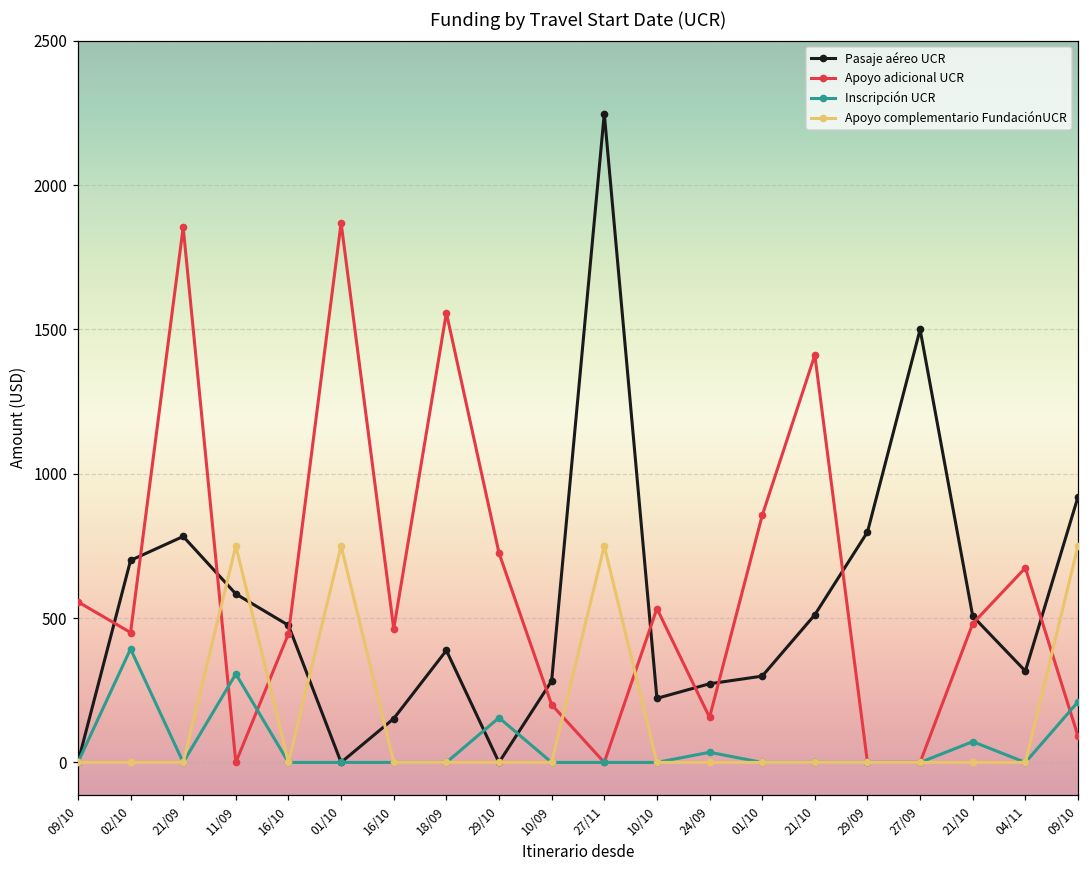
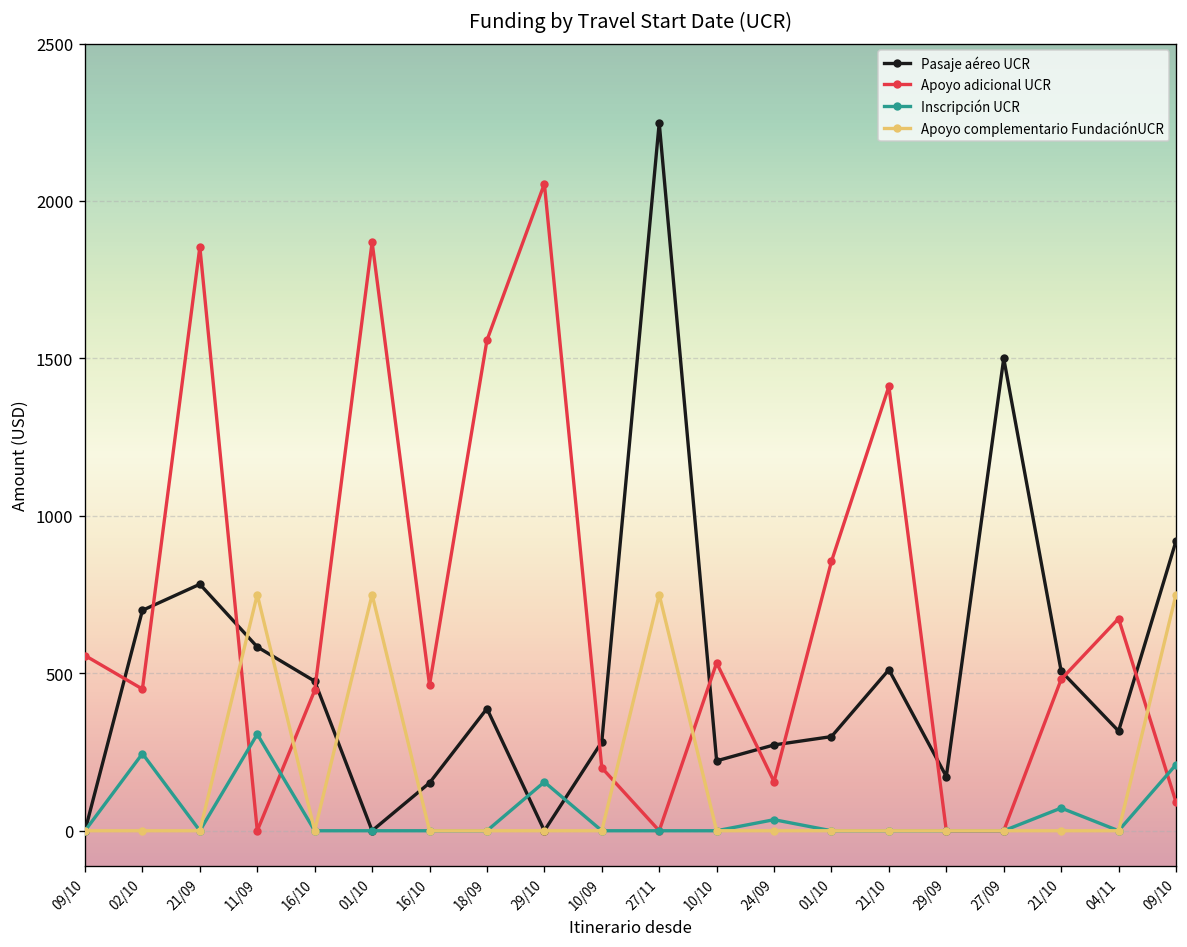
Inscripción UCR, 02/10: 390 -> 250
Apoyo adicional UCR, 29/10: 730 -> 2050
Pasaje aéreo UCR, 29/09: 800 -> 170
